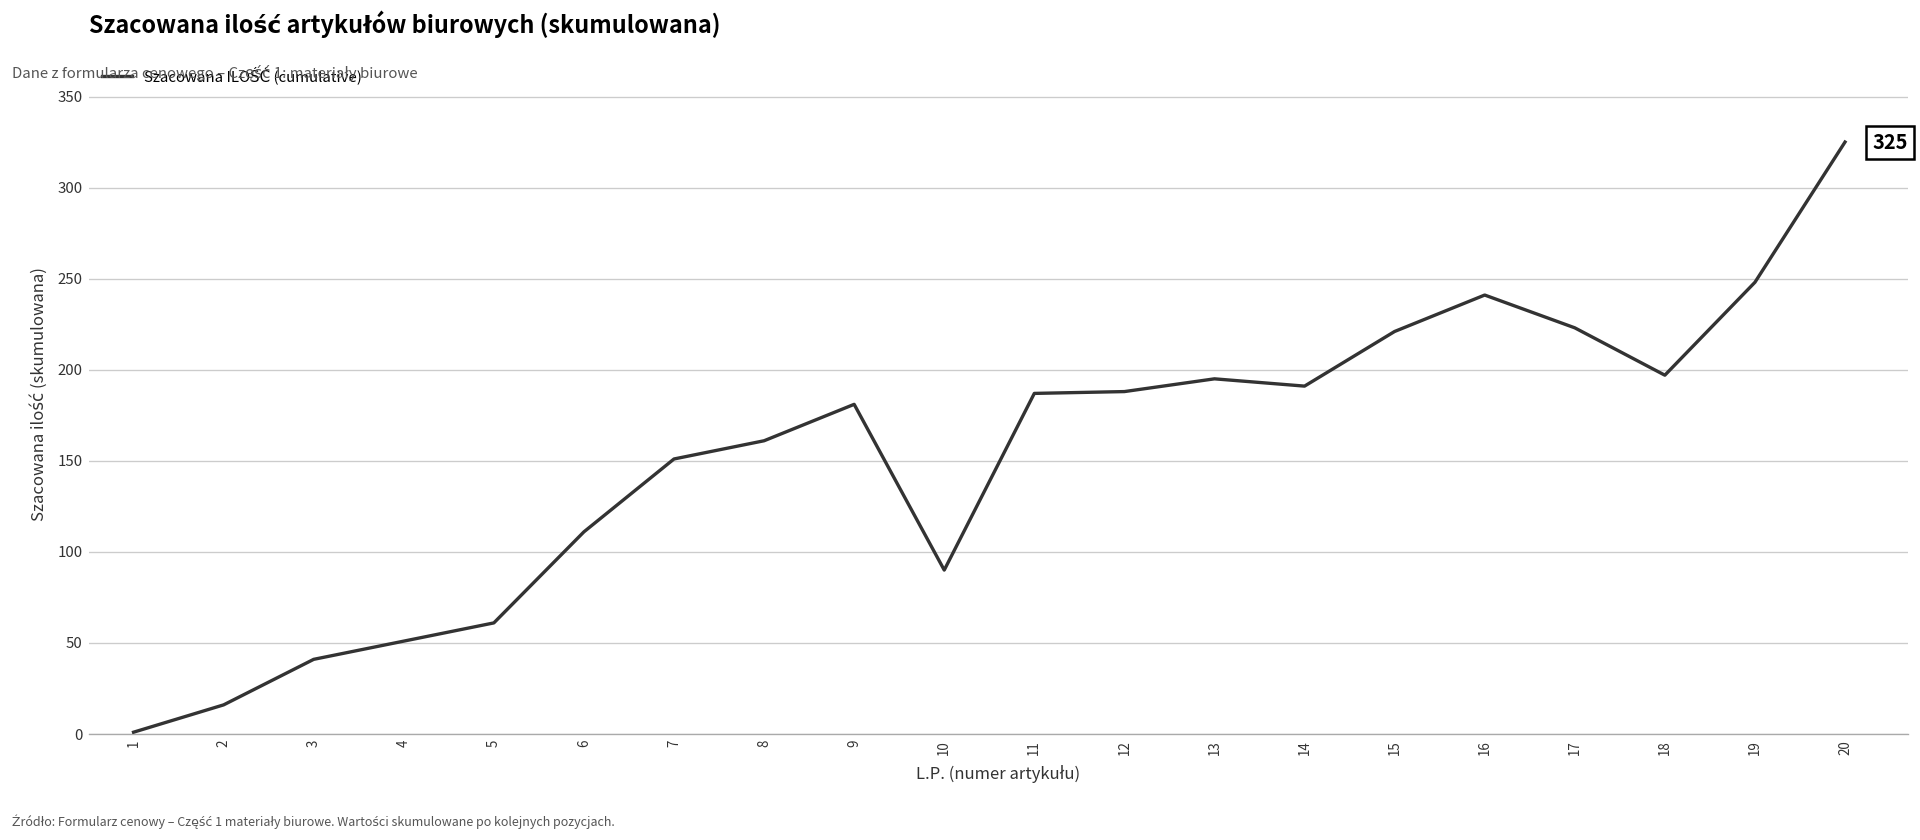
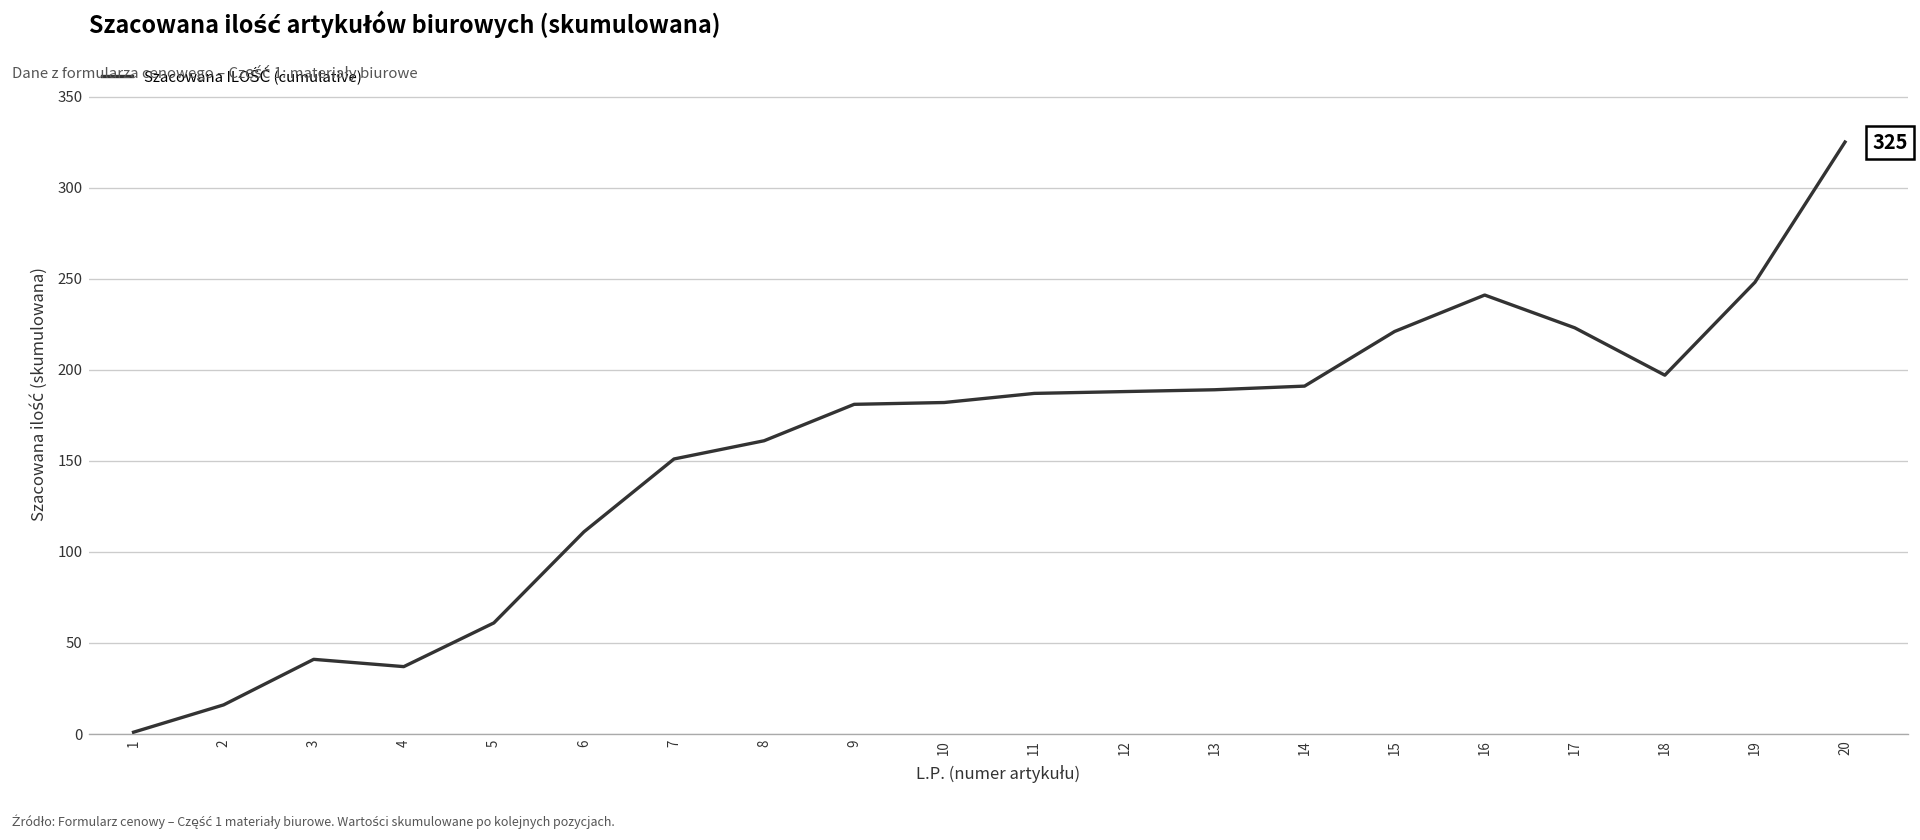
4: 51 -> 37
10: 90 -> 182
13: 195 -> 189
